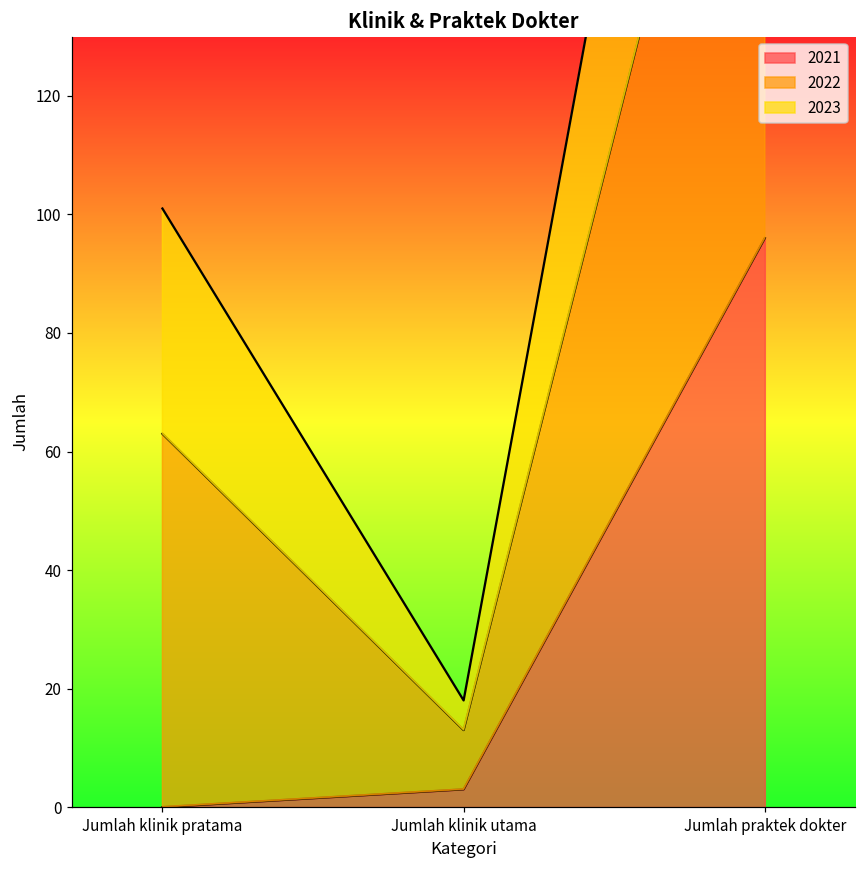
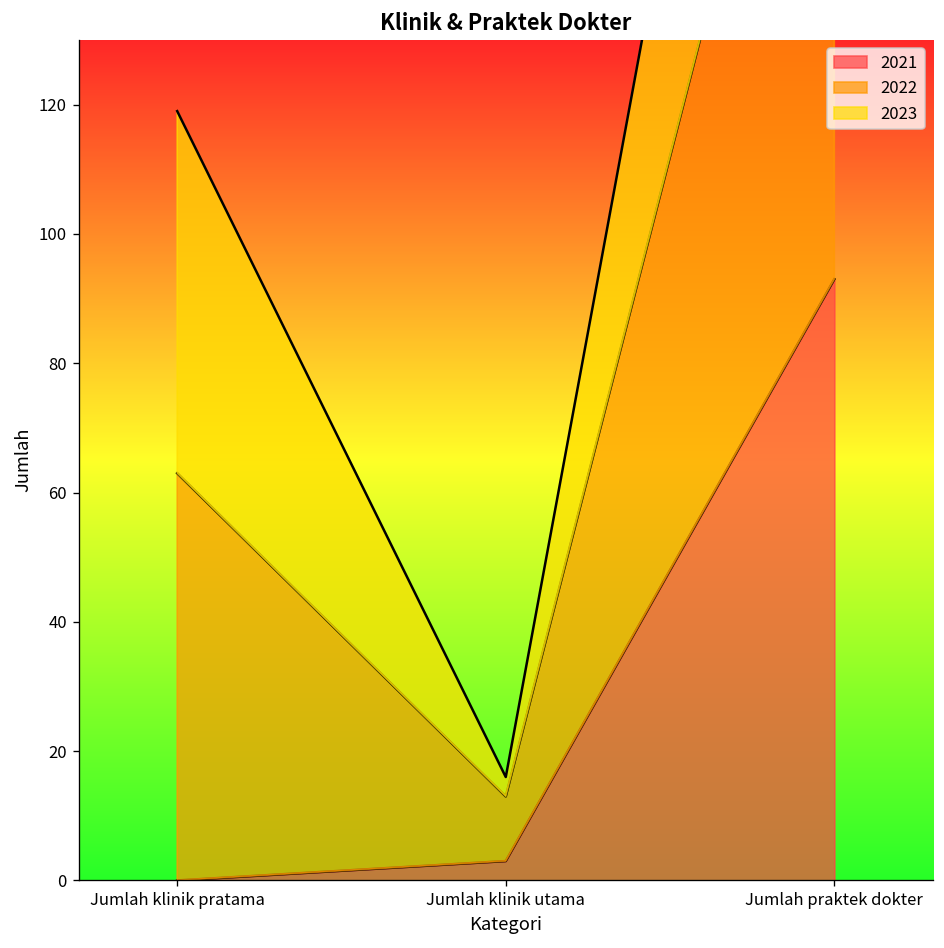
2023, Jumlah klinik pratama: 38 -> 56
2023, Jumlah klinik utama: 5 -> 3
2021, Jumlah praktek dokter: 96 -> 93
